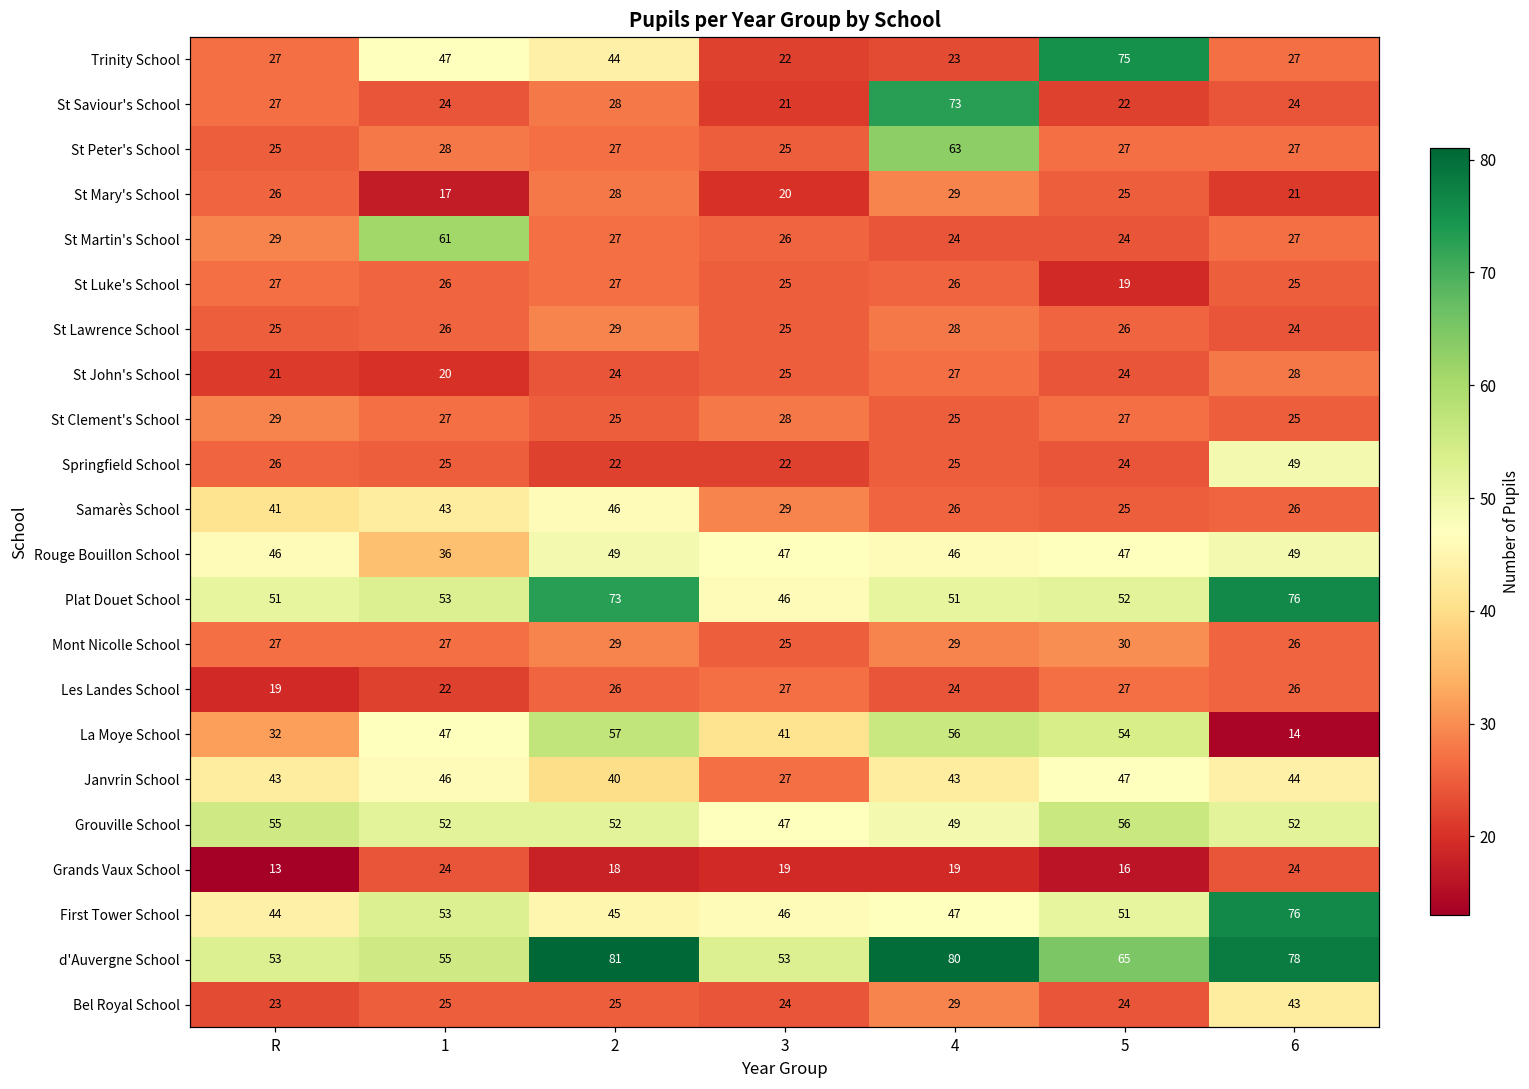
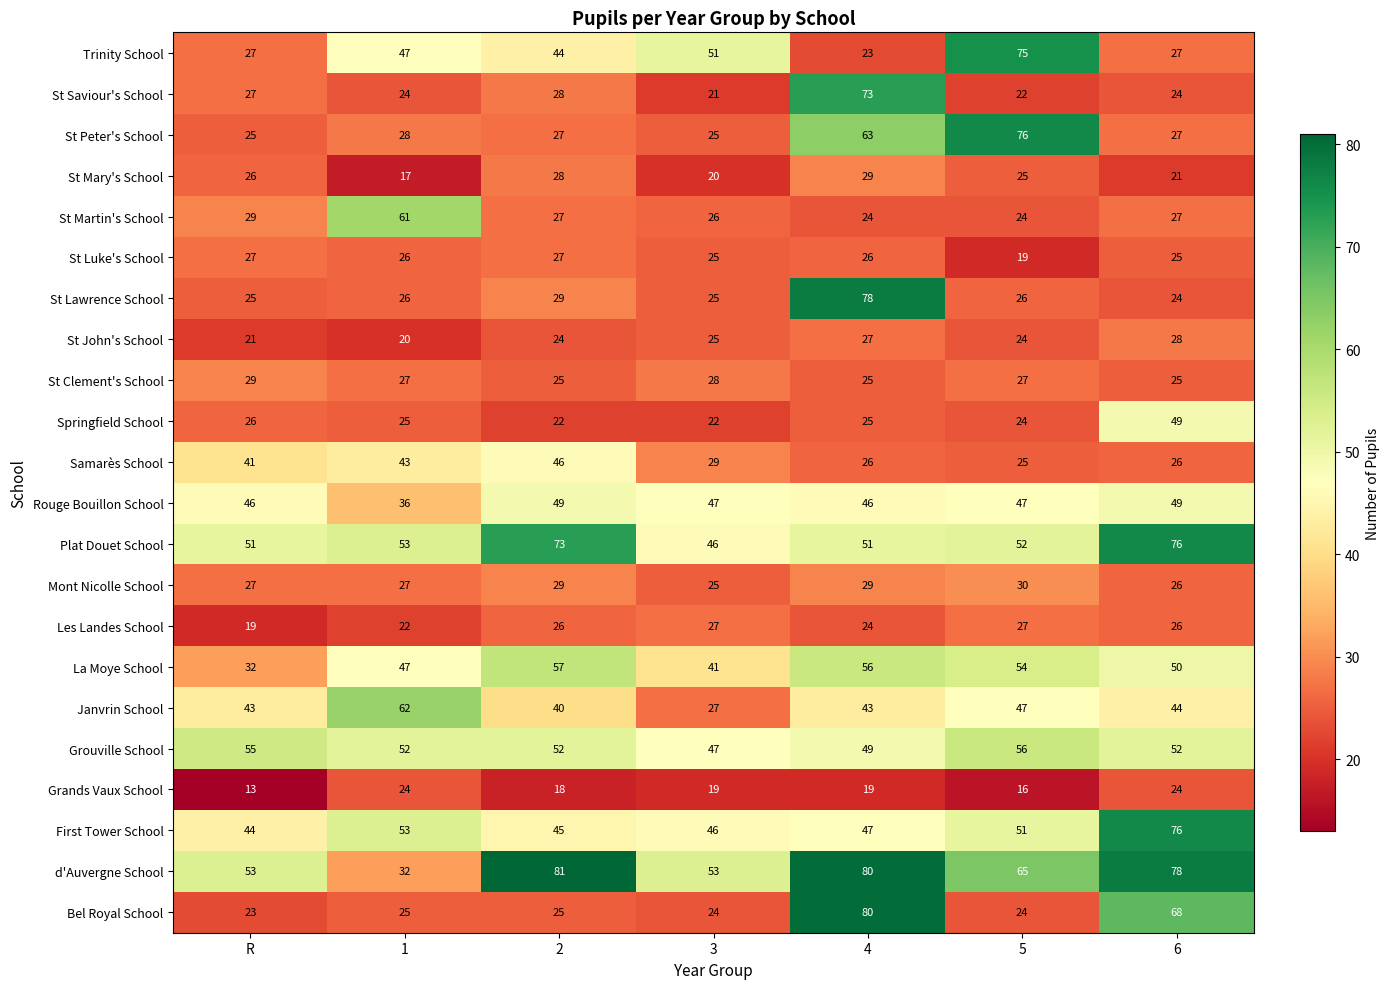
Trinity School, 3: 22 -> 51
St Peter's School, 5: 27 -> 76
St Lawrence School, 4: 28 -> 78
La Moye School, 6: 14 -> 50
Janvrin School, 1: 46 -> 62
d'Auvergne School, 1: 55 -> 32
Bel Royal School, 4: 29 -> 80
Bel Royal School, 6: 43 -> 68
